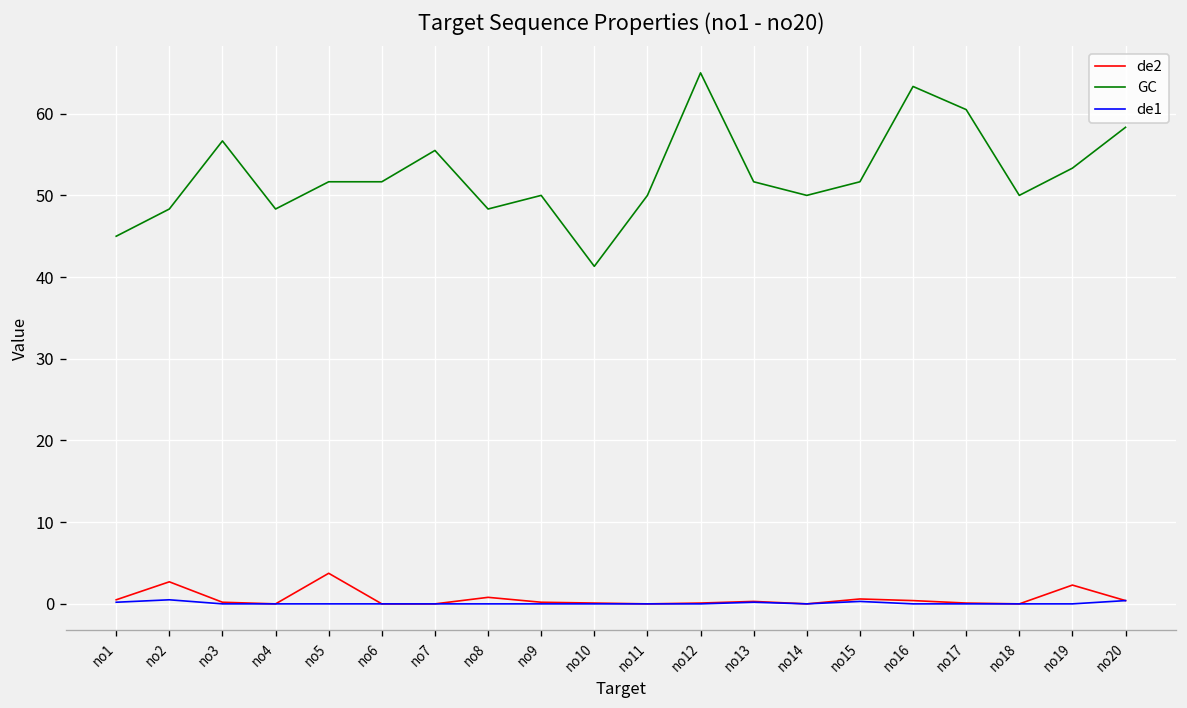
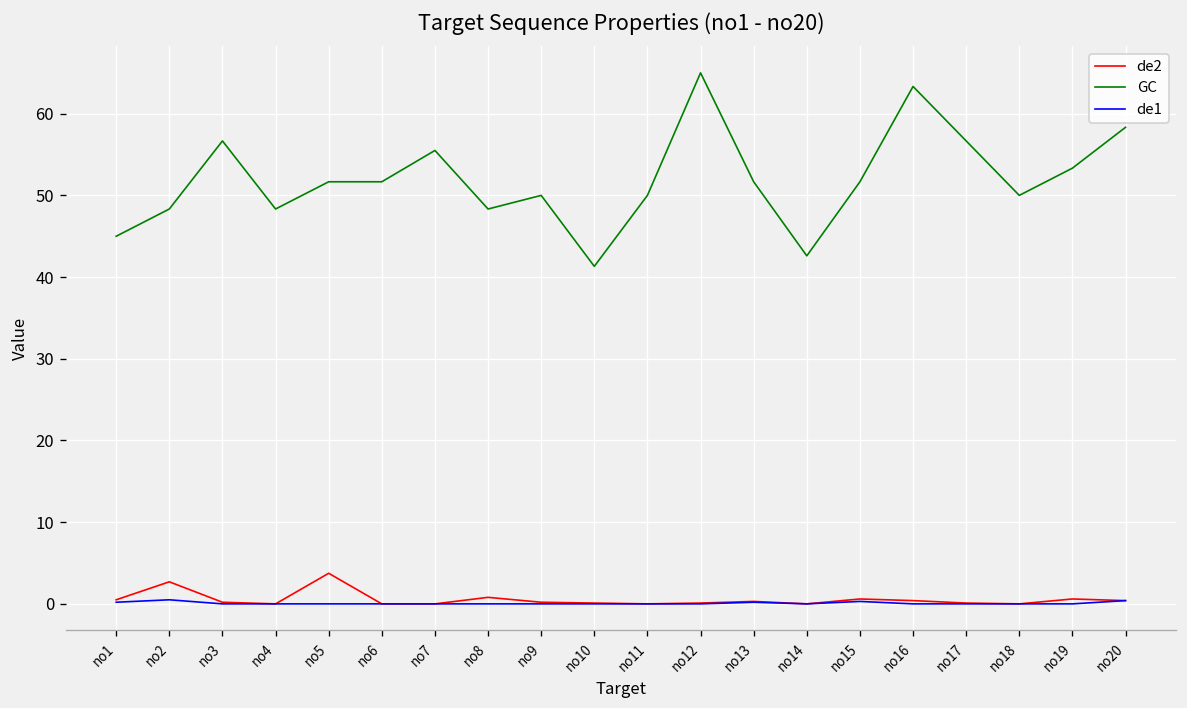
GC, no14: 50 -> 43
GC, no17: 61 -> 57
de2, no19: 2 -> 1
